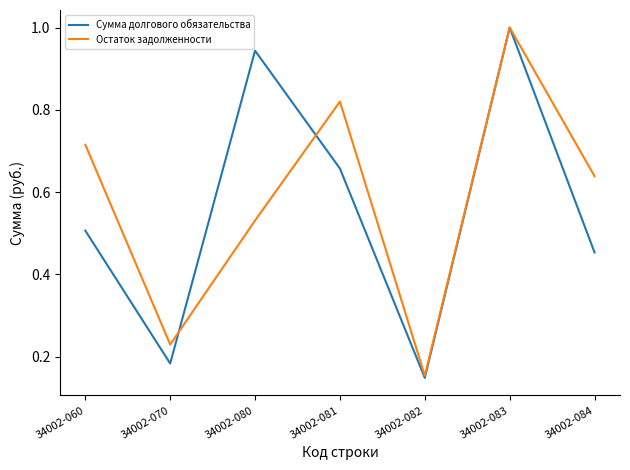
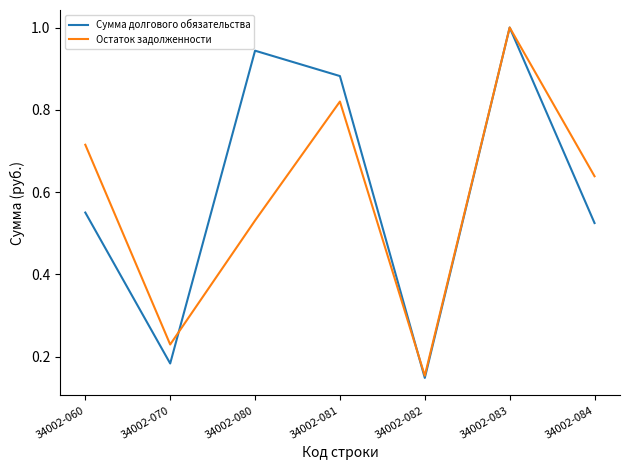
Сумма долгового обязательства, 34002-060: 0.51 -> 0.55
Сумма долгового обязательства, 34002-081: 0.66 -> 0.88
Сумма долгового обязательства, 34002-084: 0.45 -> 0.52
